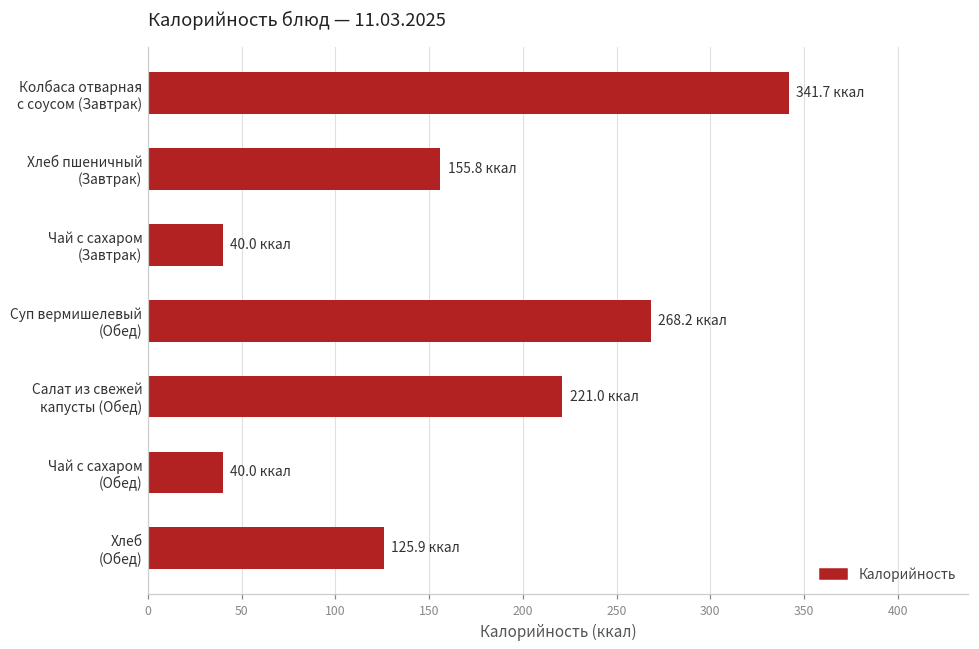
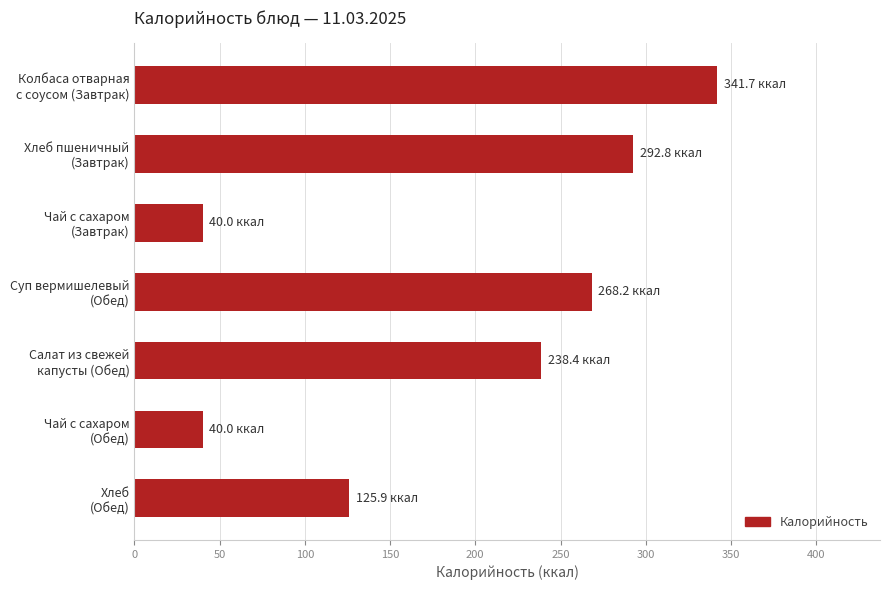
Хлеб пшеничный (Завтрак): 155.8 -> 292.8
Салат из свежей капусты (Обед): 221.0 -> 238.4
